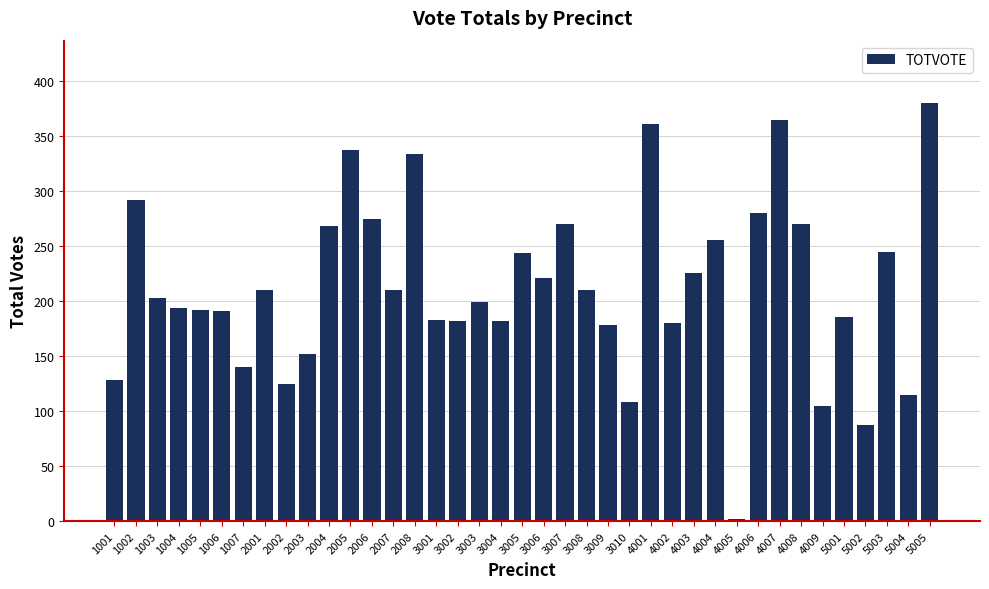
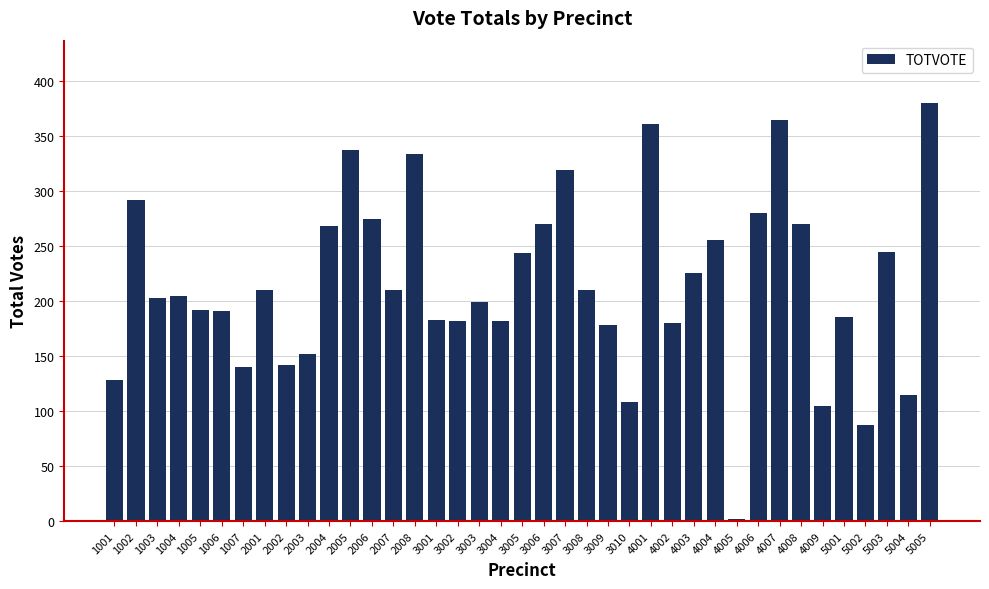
1004: 194 -> 205
2002: 125 -> 142
3006: 221 -> 270
3007: 270 -> 319
